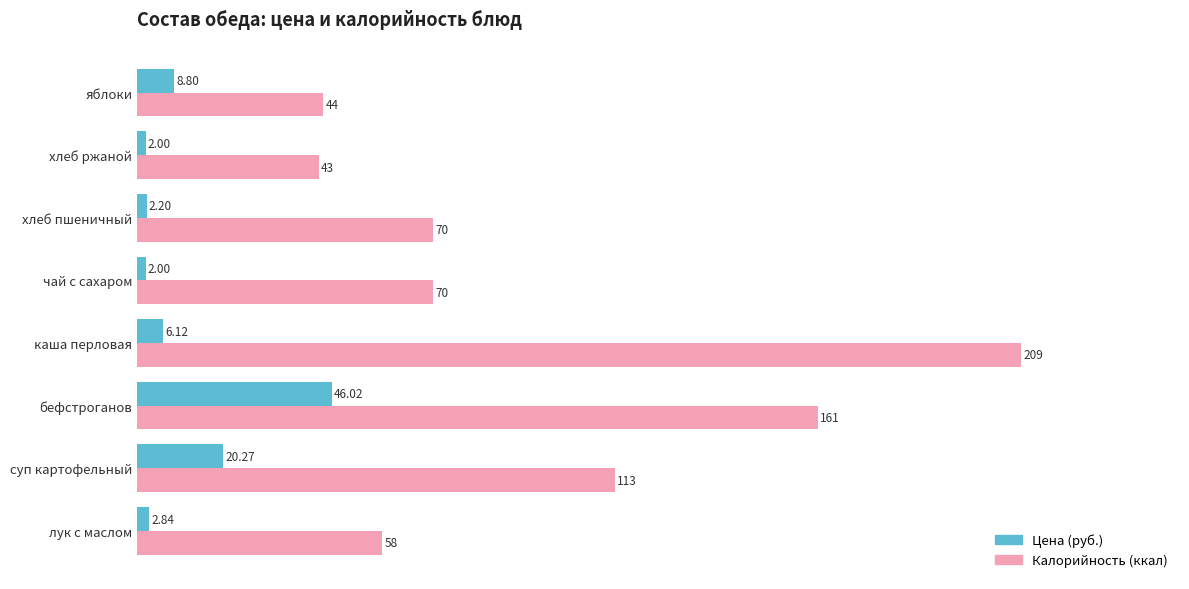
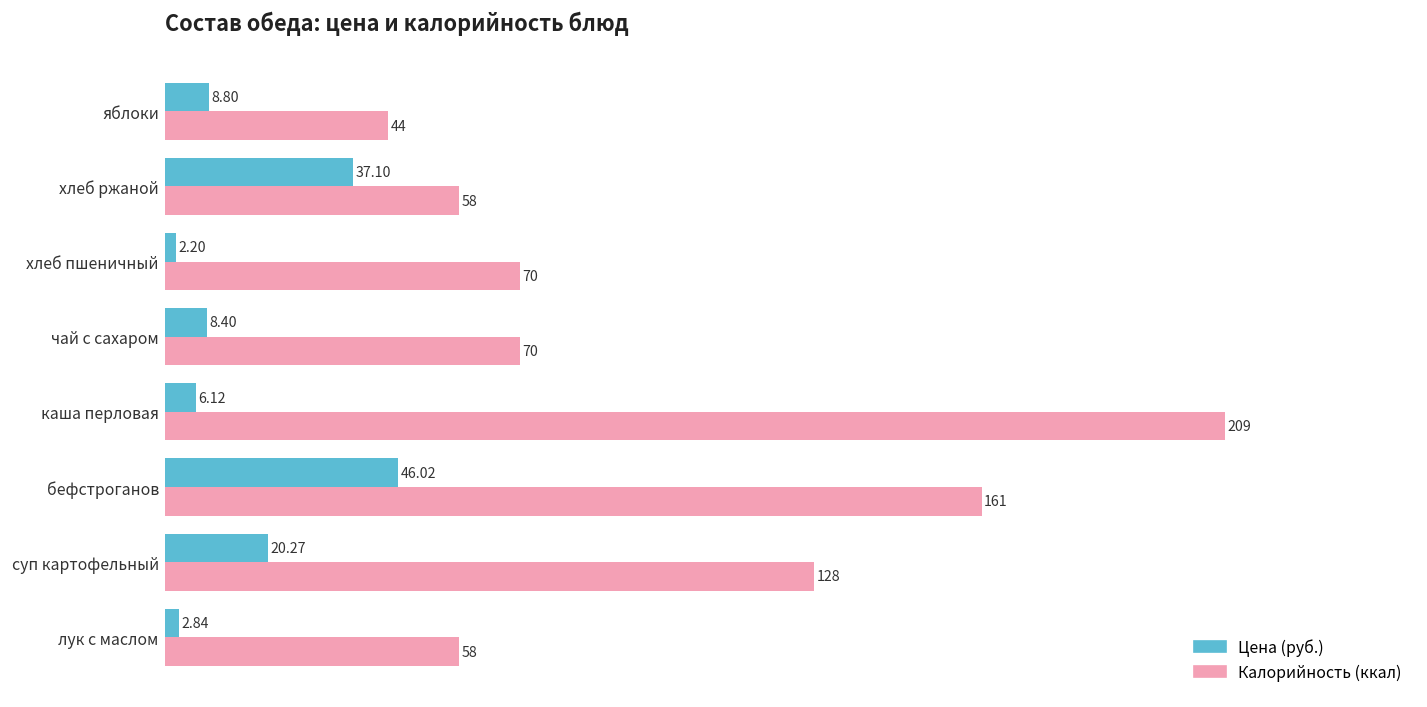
Цена (руб.), хлеб ржаной: 2.00 -> 37.10
Калорийность (ккал), хлеб ржаной: 43 -> 58
Цена (руб.), чай с сахаром: 2.00 -> 8.40
Калорийность (ккал), суп картофельный: 113 -> 128
